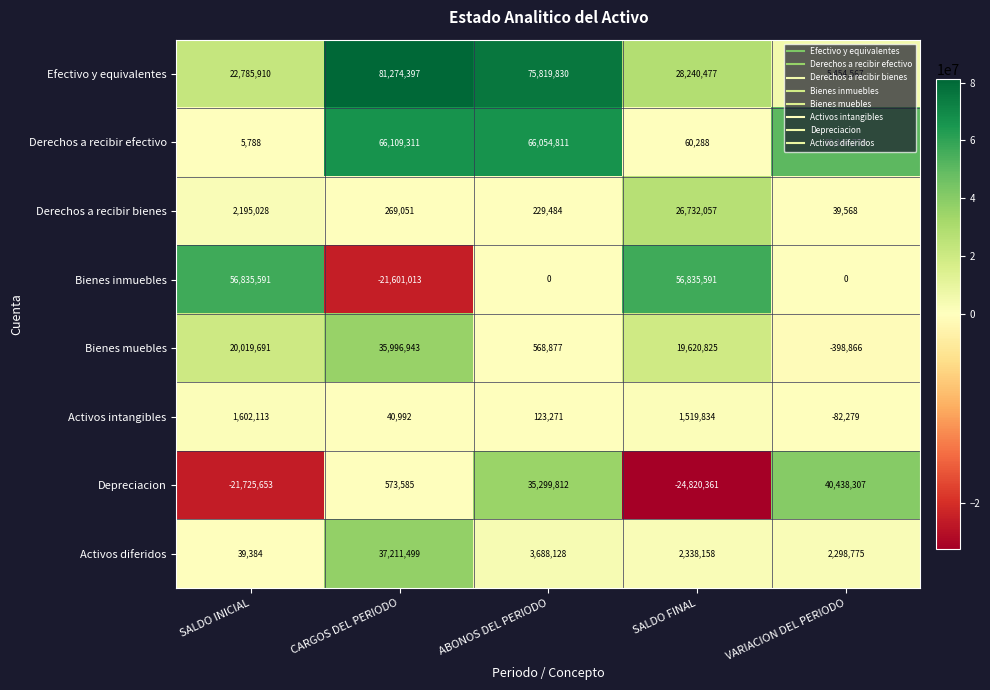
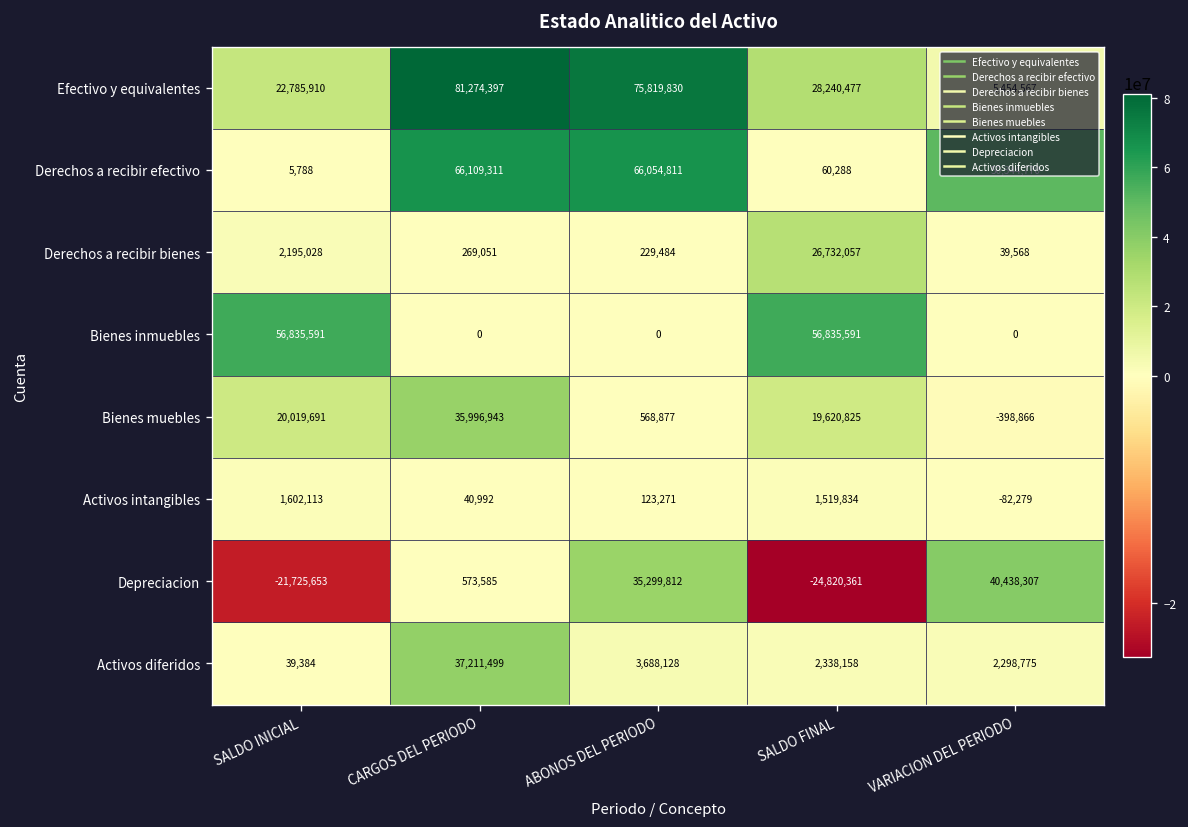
Bienes inmuebles, CARGOS DEL PERIODO: -21,601,013 -> 0
